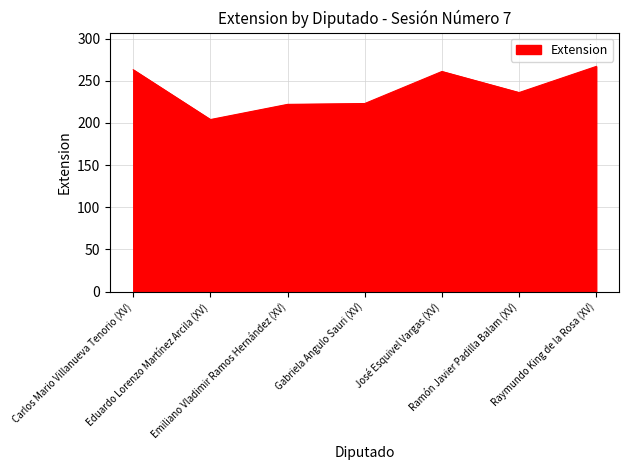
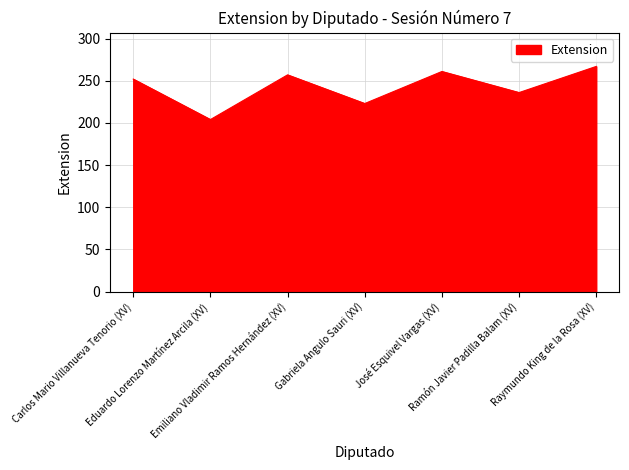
Carlos Mario Villanueva Tenorio (XV): 260 -> 250
Emiliano Vladimir Ramos Hernández (XV): 220 -> 260
